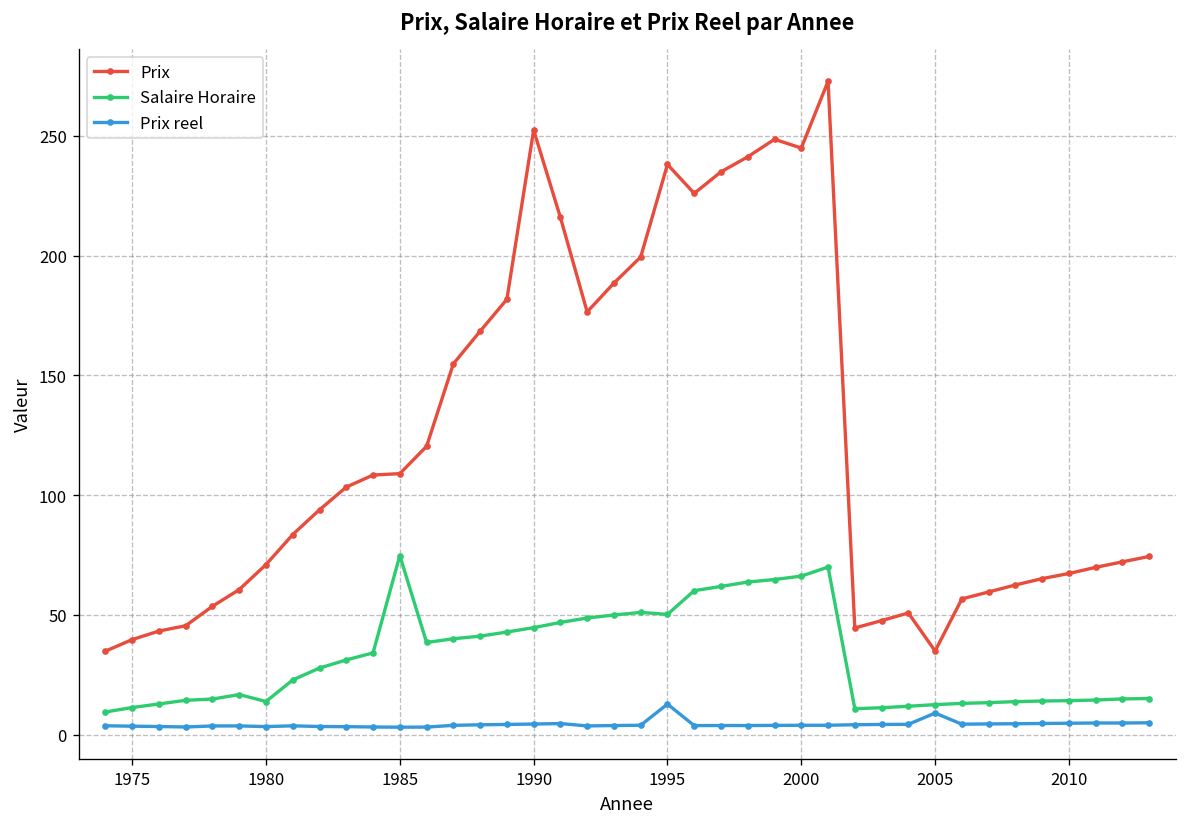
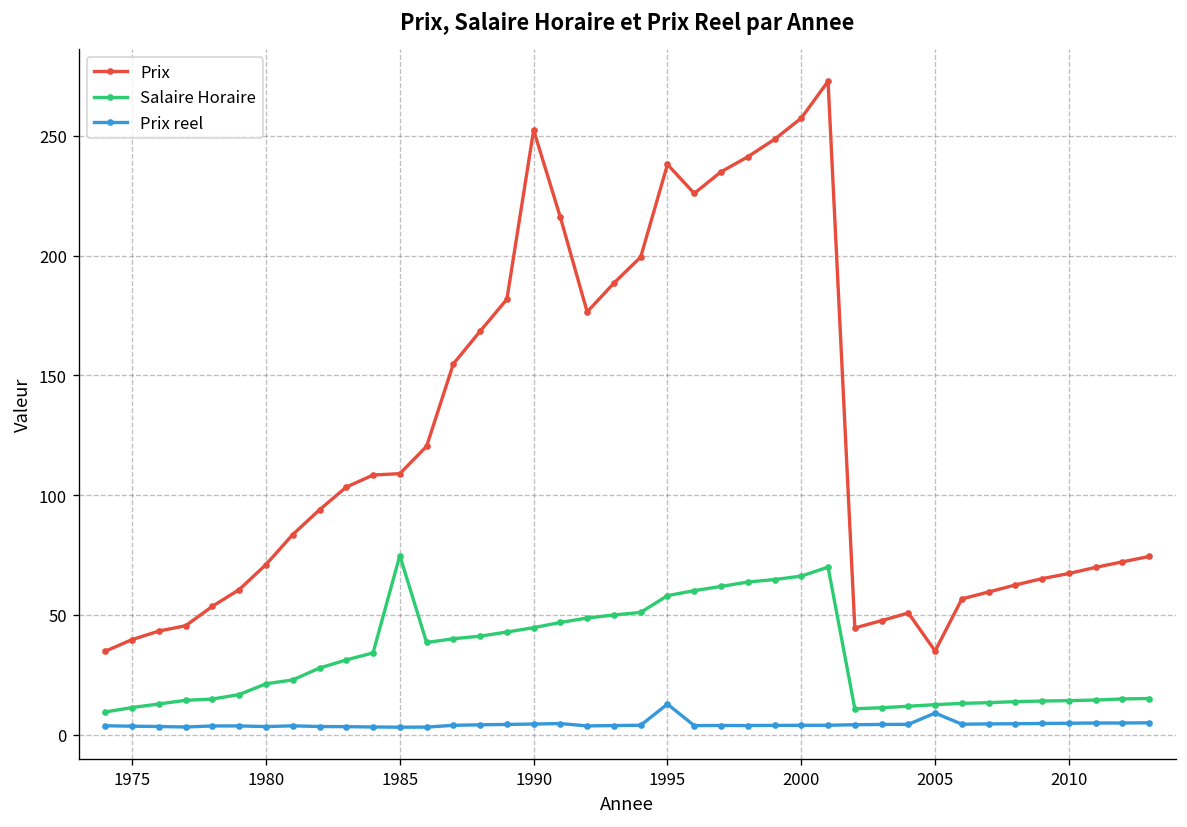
Salaire Horaire, 1980: 14 -> 21
Salaire Horaire, 1995: 50 -> 58
Prix, 2000: 245 -> 257
